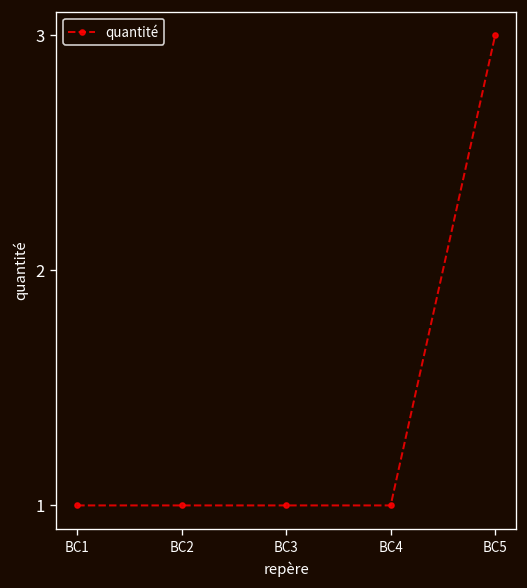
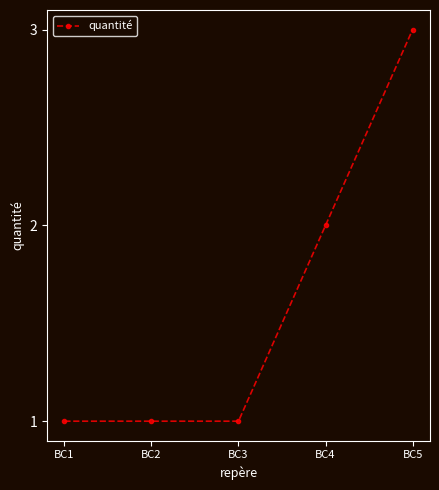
BC4: 1 -> 2
